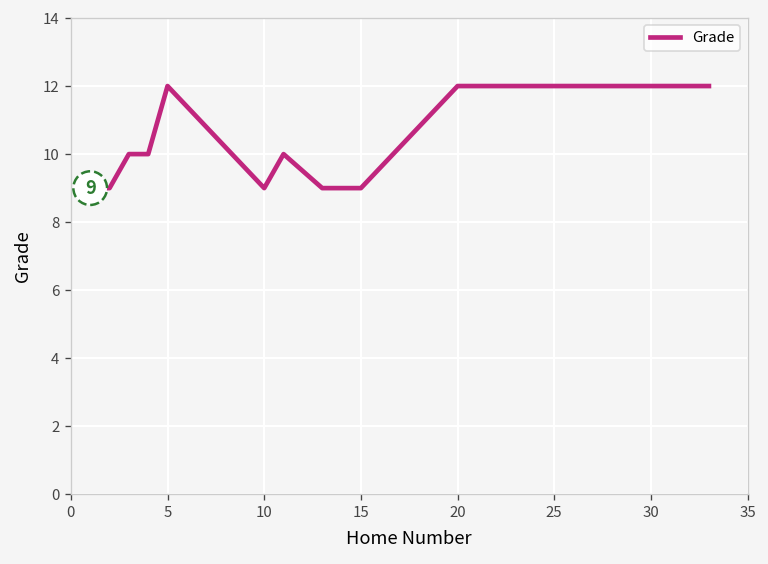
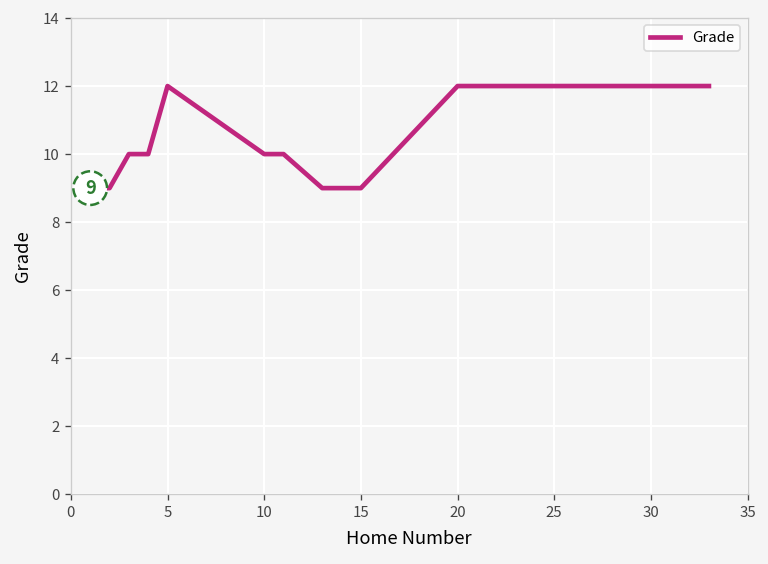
10: 9 -> 10
